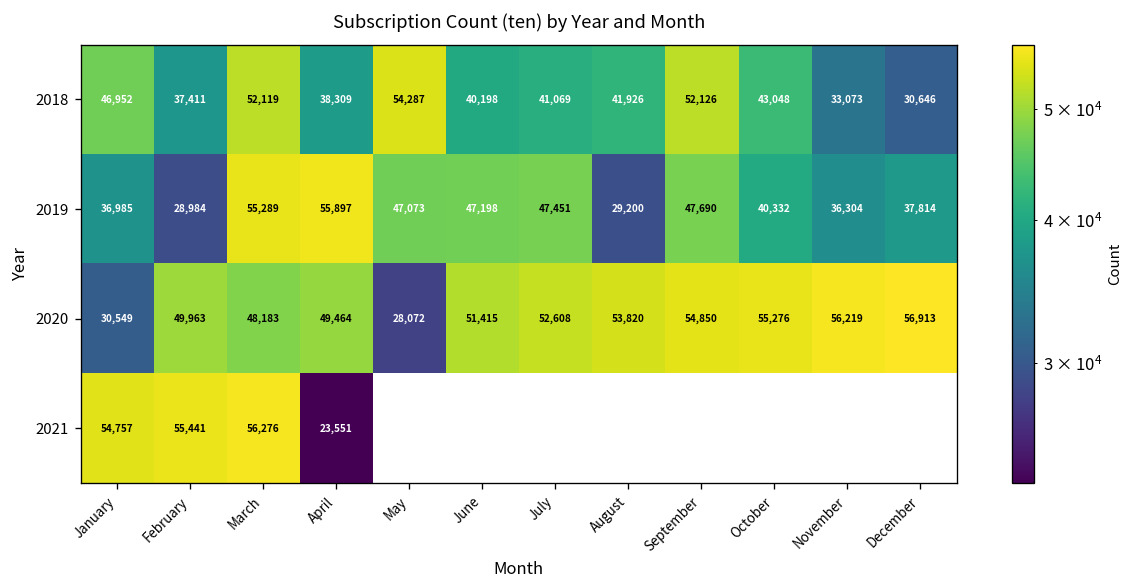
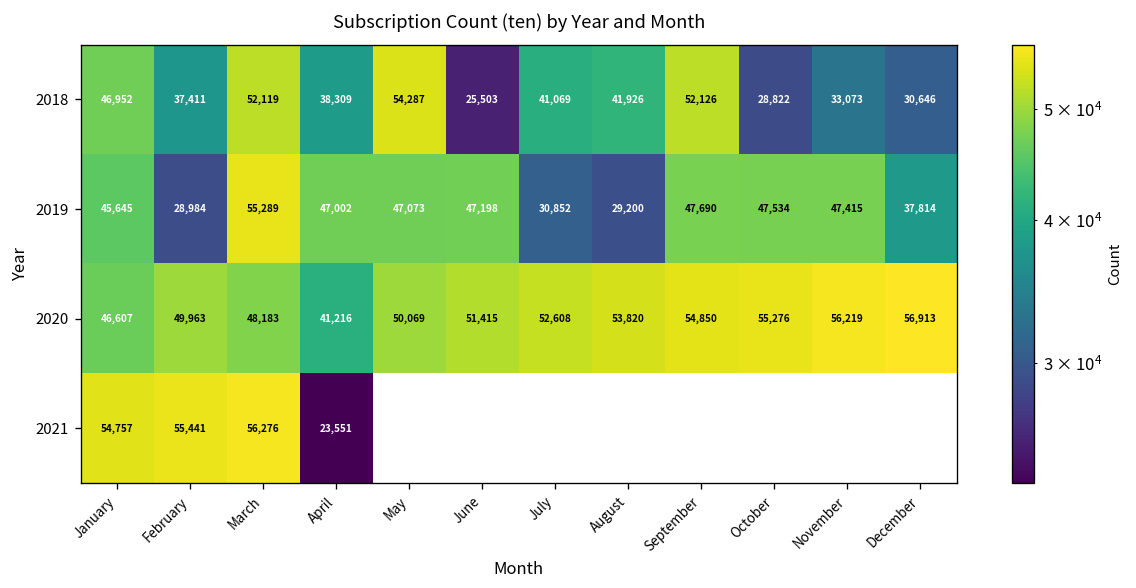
2018, June: 40,198 -> 25,503
2018, October: 43,048 -> 28,822
2019, January: 36,985 -> 45,645
2019, April: 55,897 -> 47,002
2019, July: 47,451 -> 30,852
2019, October: 40,332 -> 47,534
2019, November: 36,304 -> 47,415
2020, January: 30,549 -> 46,607
2020, April: 49,464 -> 41,216
2020, May: 28,072 -> 50,069
